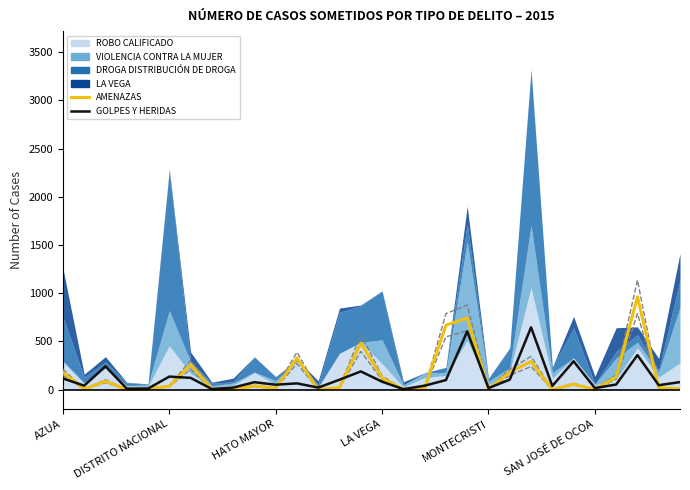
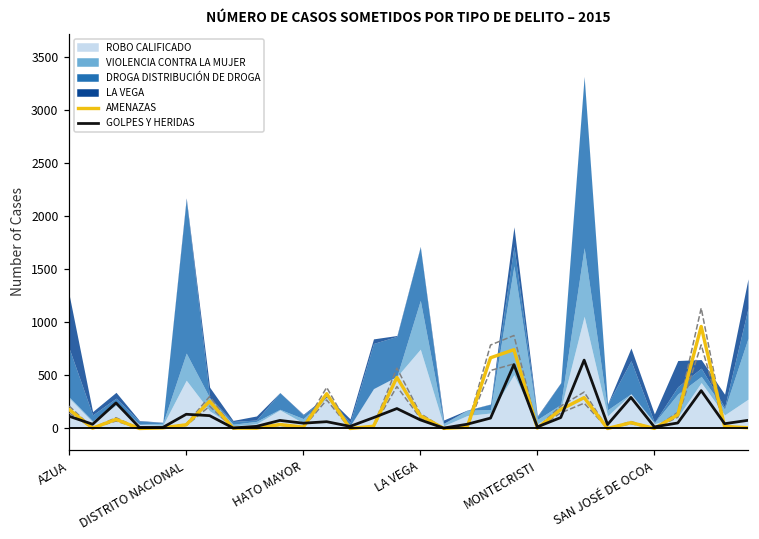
VIOLENCIA CONTRA LA MUJER, DISTRITO NACIONAL: 400 -> 300
ROBO CALIFICADO, LA VEGA: 300 -> 700
VIOLENCIA CONTRA LA MUJER, LA VEGA: 200 -> 500
